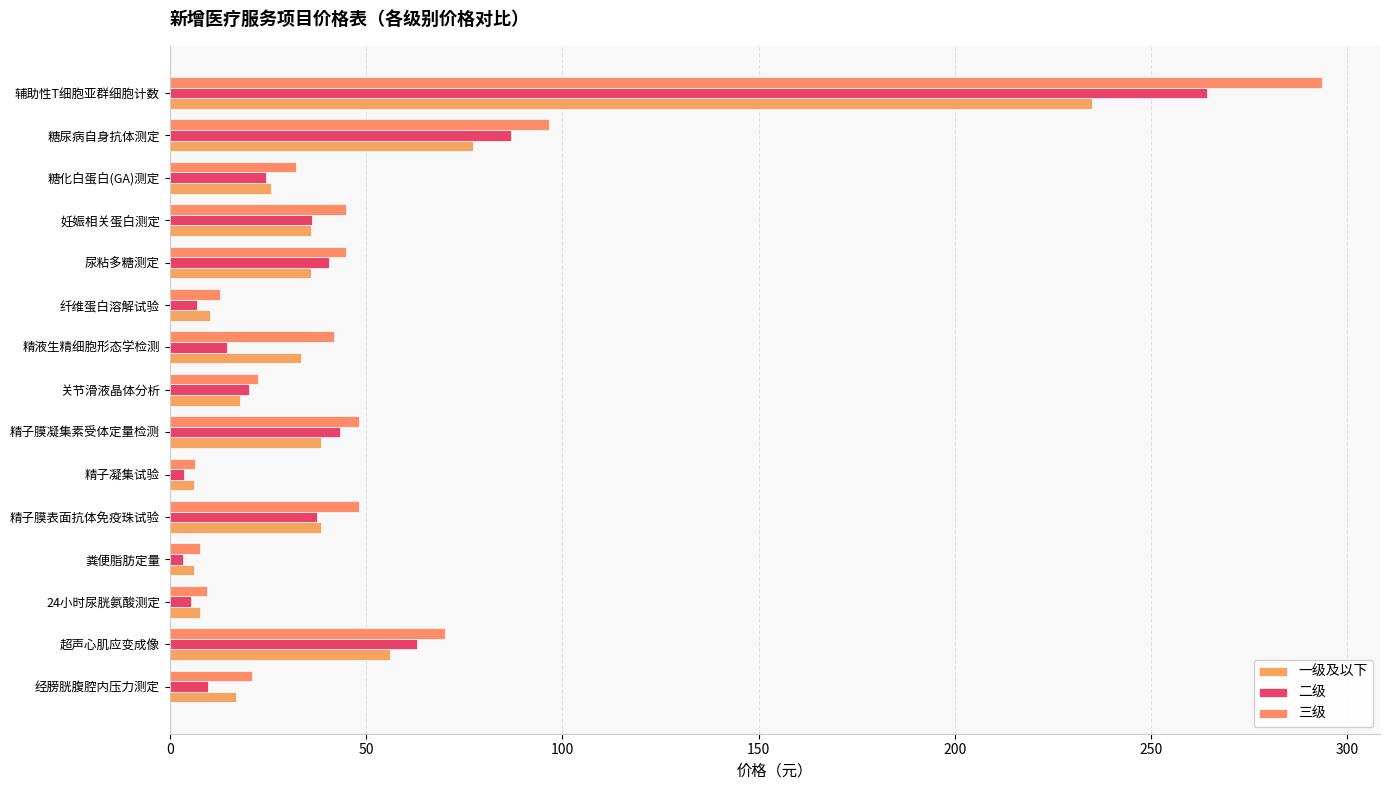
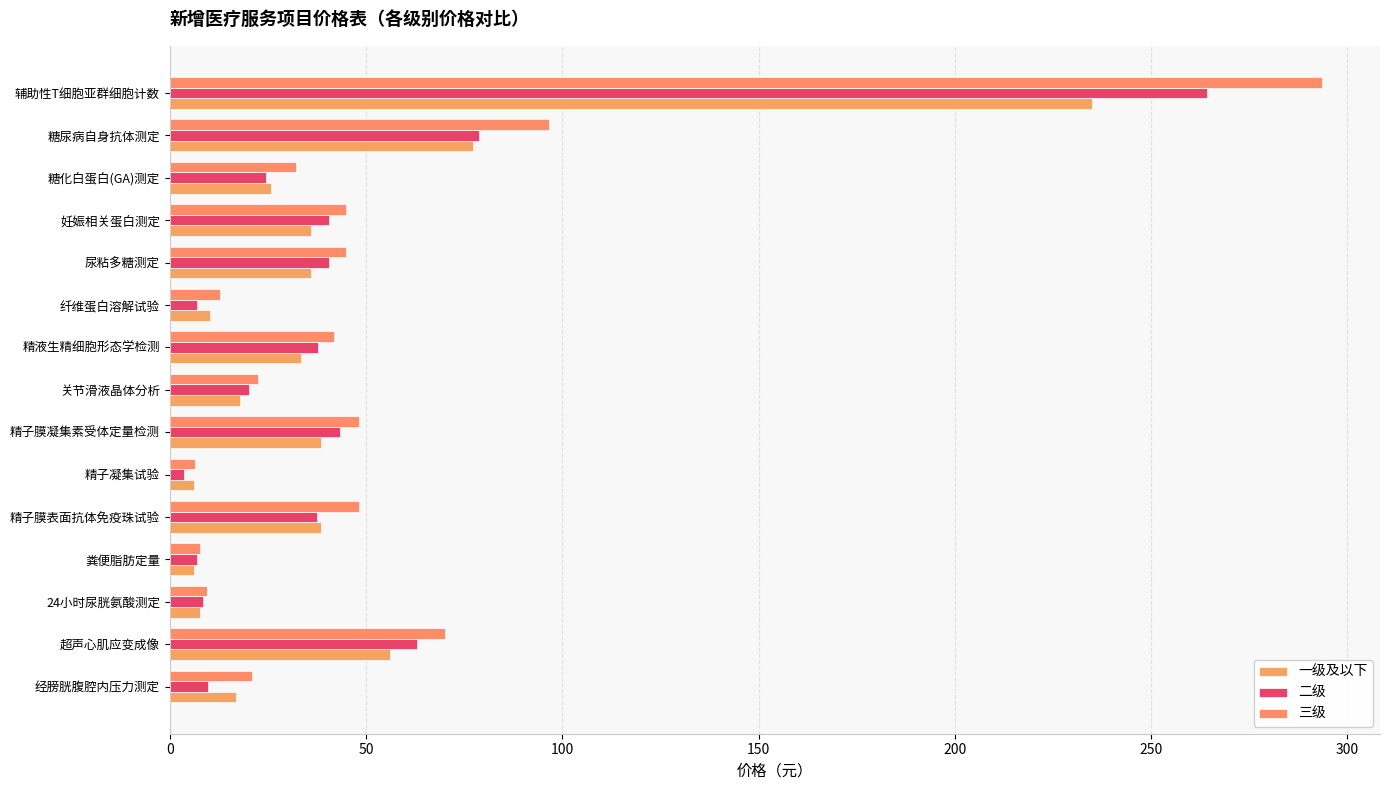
二级, 糖尿病自身抗体测定: 87 -> 79
二级, 妊娠相关蛋白测定: 36 -> 41
二级, 精液生精细胞形态学检测: 15 -> 38
二级, 粪便脂肪定量: 3 -> 7
二级, 24小时尿胱氨酸测定: 6 -> 9
